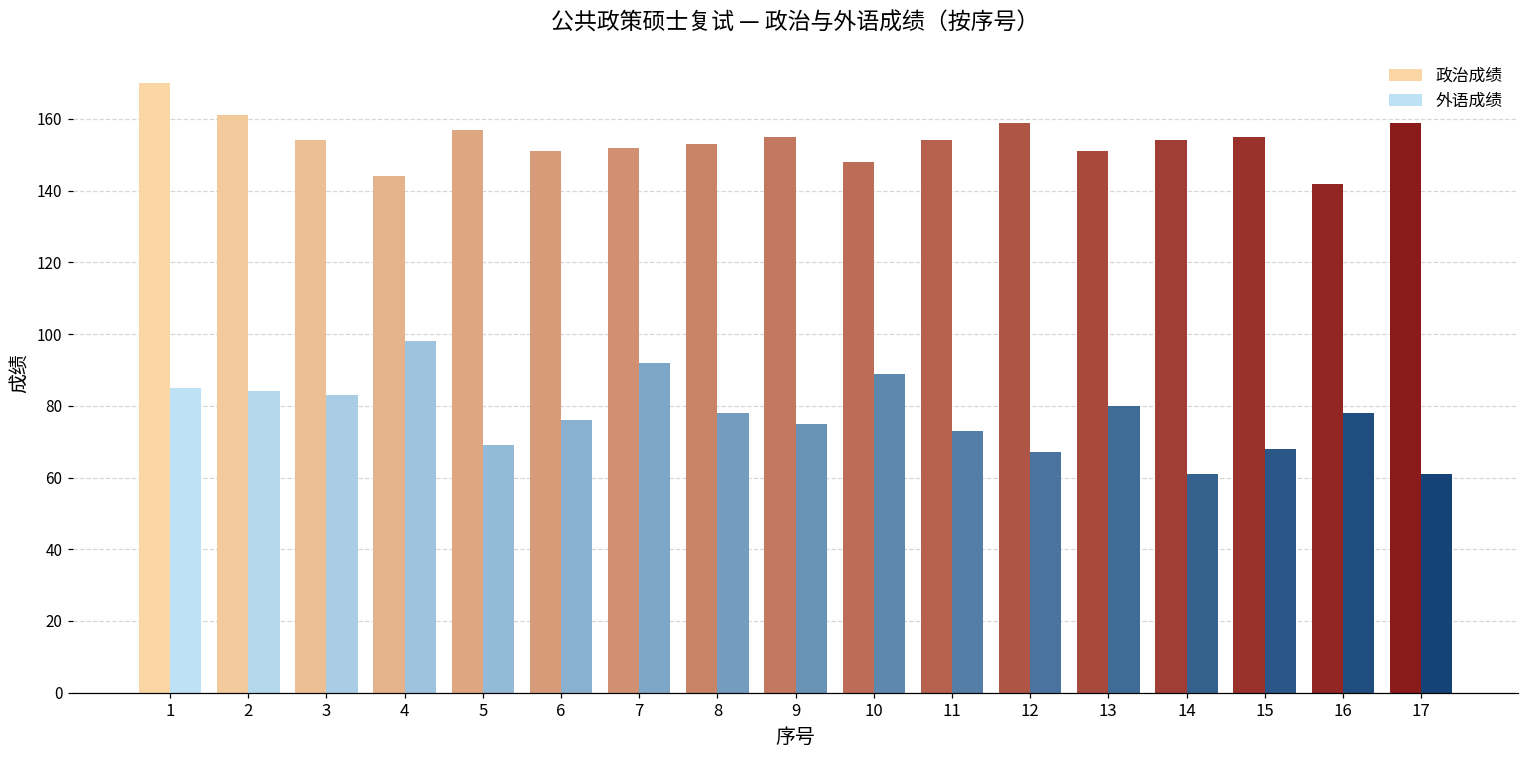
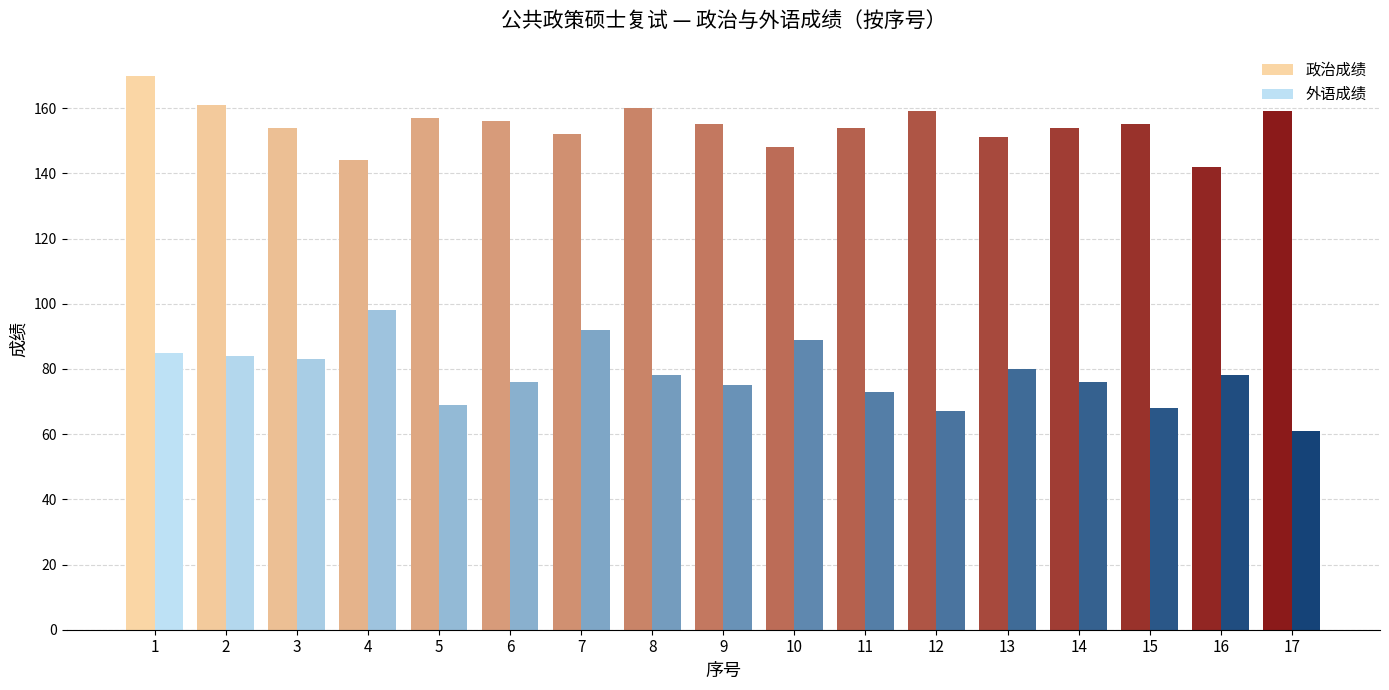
政治成绩, 6: 151 -> 156
政治成绩, 8: 153 -> 160
外语成绩, 14: 61 -> 76
